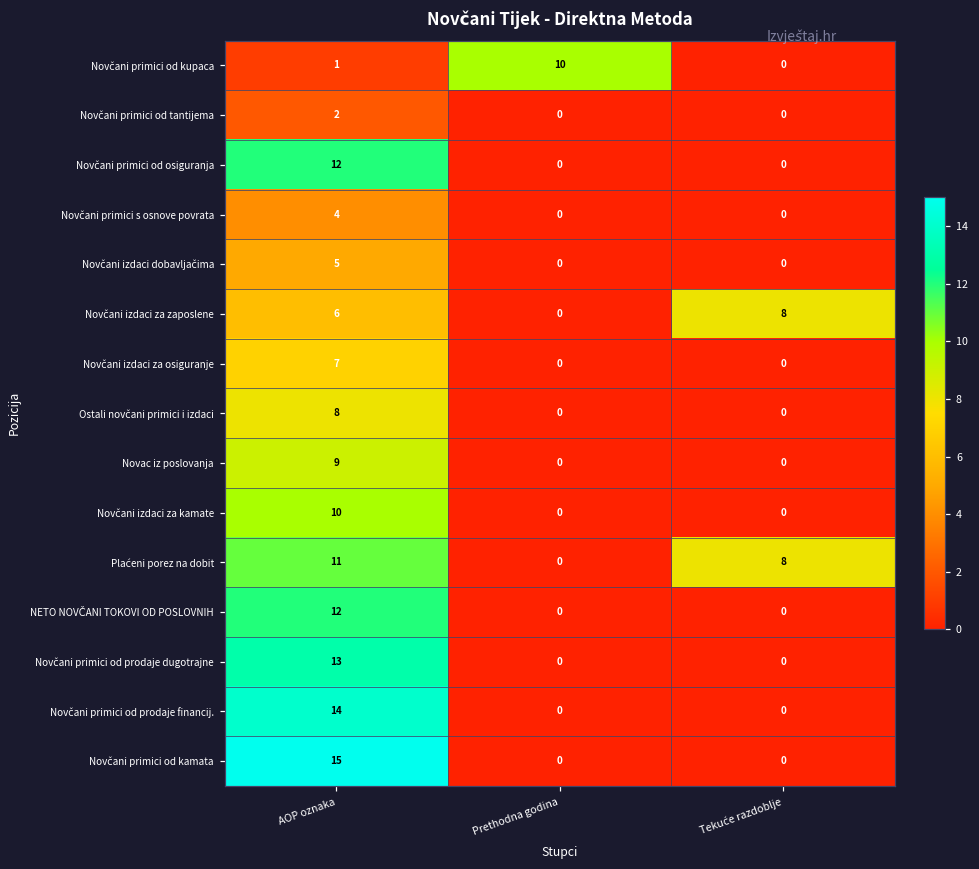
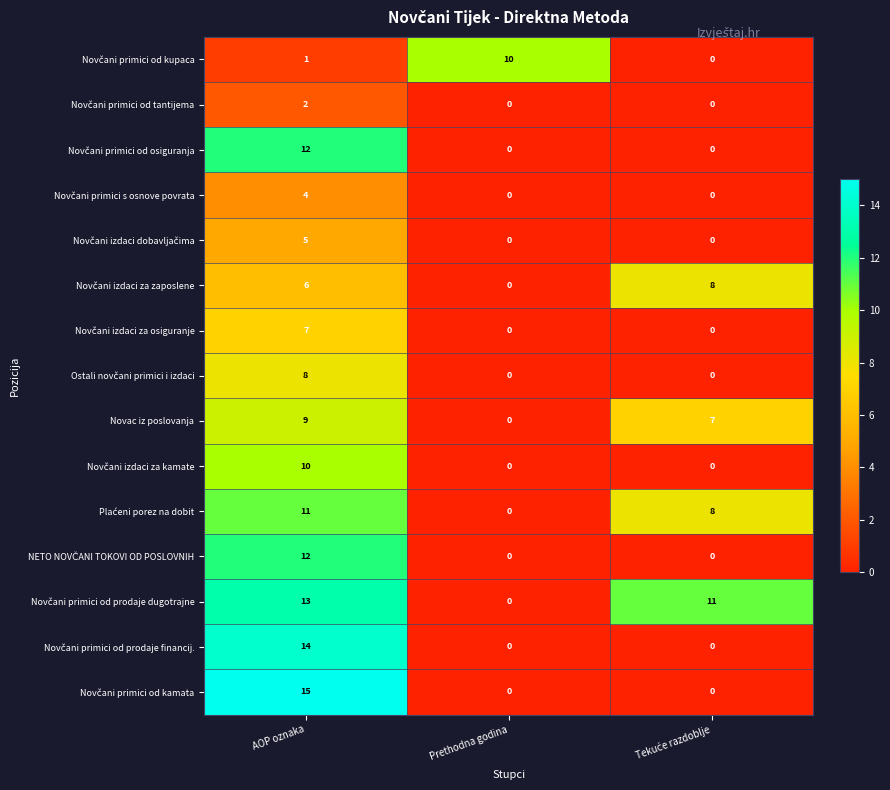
Novac iz poslovanja, Tekuće razdoblje: 0 -> 7
Novčani primici od prodaje dugotrajne, Tekuće razdoblje: 0 -> 11
